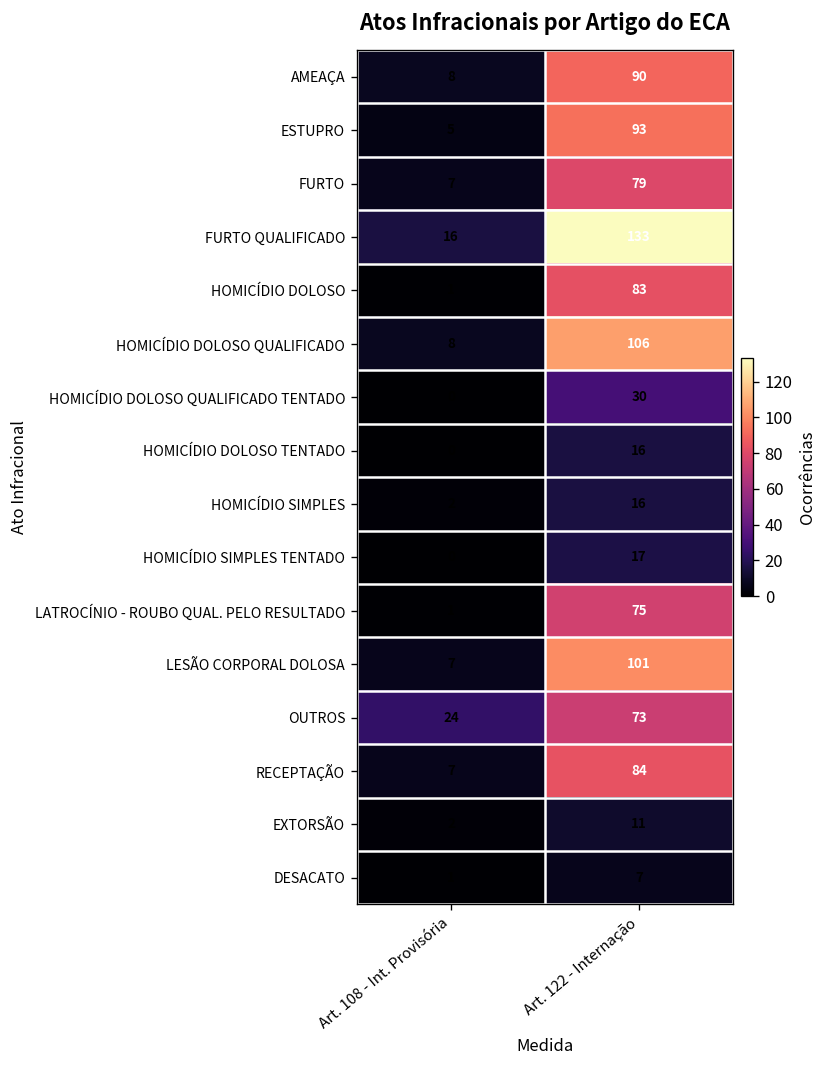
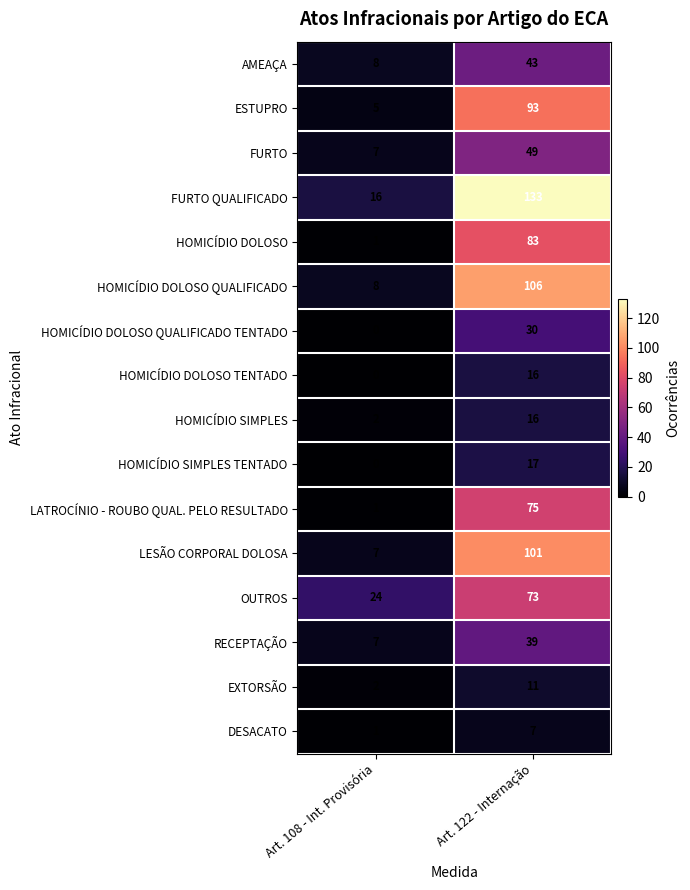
AMEAÇA, Art. 122 - Internação: 90 -> 43
FURTO, Art. 122 - Internação: 79 -> 49
RECEPTAÇÃO, Art. 122 - Internação: 84 -> 39
